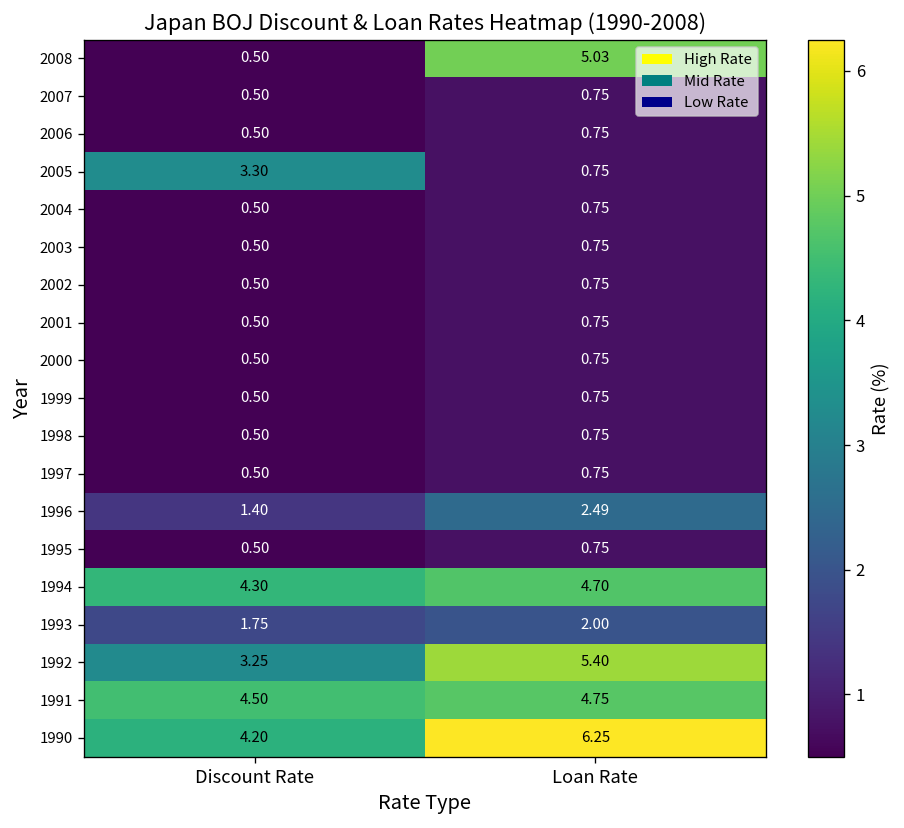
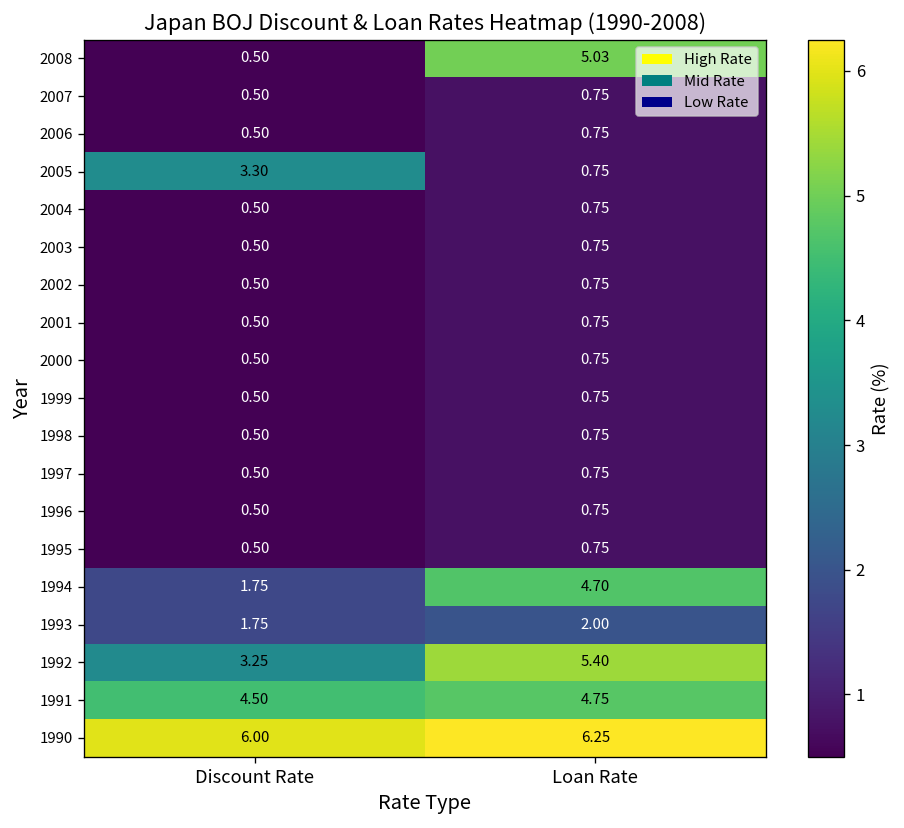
1996, Discount Rate: 1.40 -> 0.50
1996, Loan Rate: 2.49 -> 0.75
1994, Discount Rate: 4.30 -> 1.75
1990, Discount Rate: 4.20 -> 6.00
